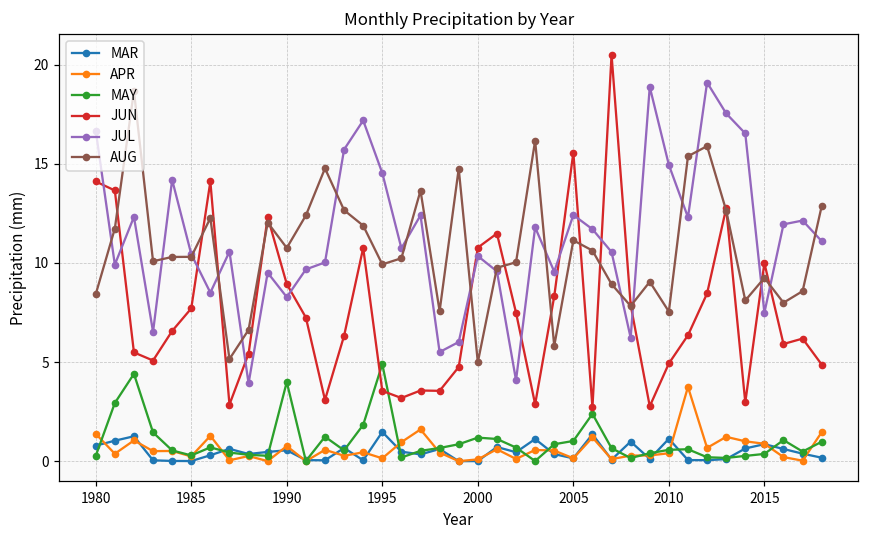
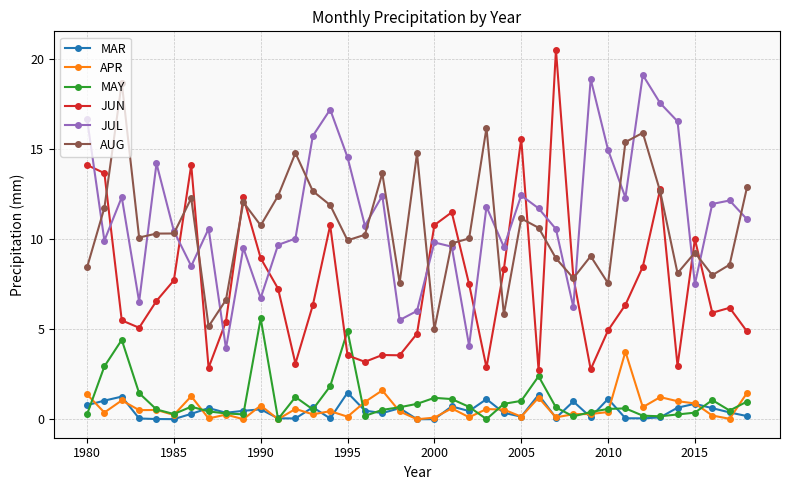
MAY, 1990: 4.0 -> 5.6
JUL, 1990: 8.3 -> 6.7
JUL, 2000: 10.3 -> 9.8
